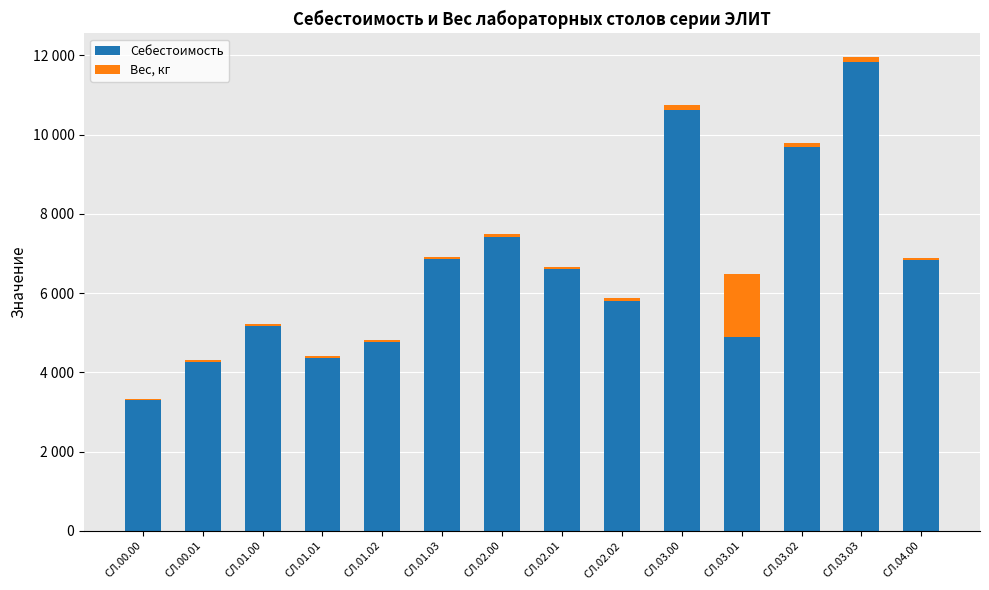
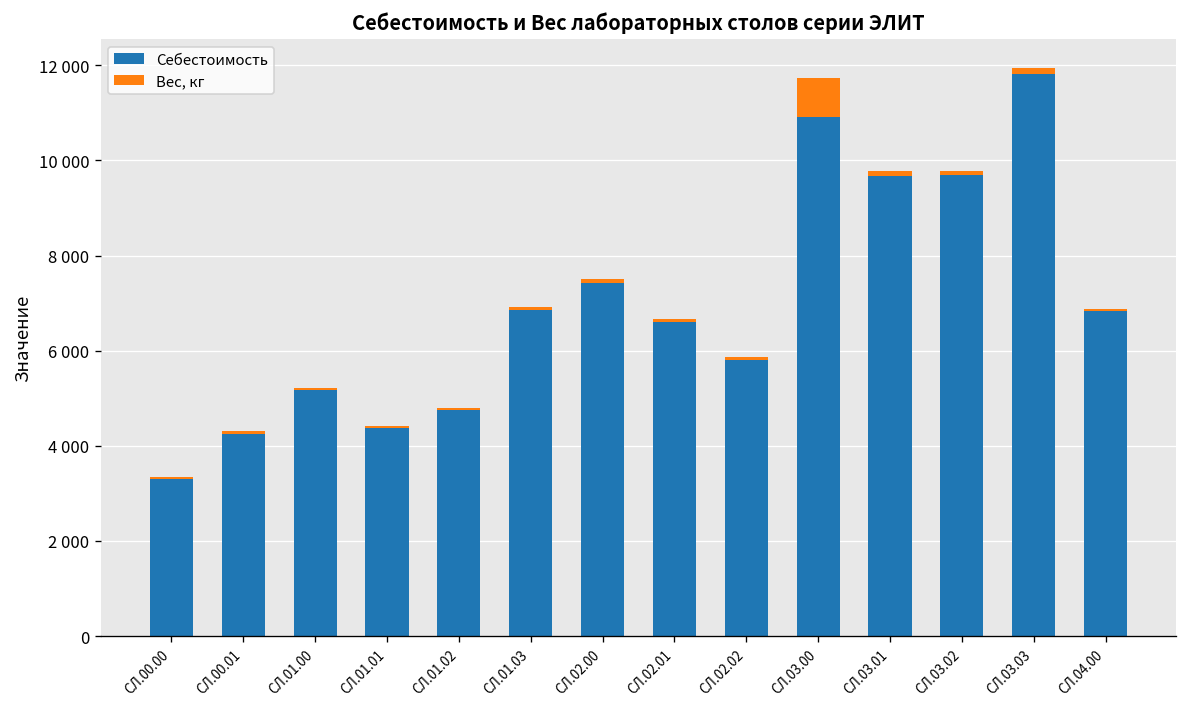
Себестоимость, СЛ.03.00: 10600 -> 10900
Вес, кг, СЛ.03.00: 100 -> 800
Себестоимость, СЛ.03.01: 4900 -> 9700
Вес, кг, СЛ.03.01: 1600 -> 100
